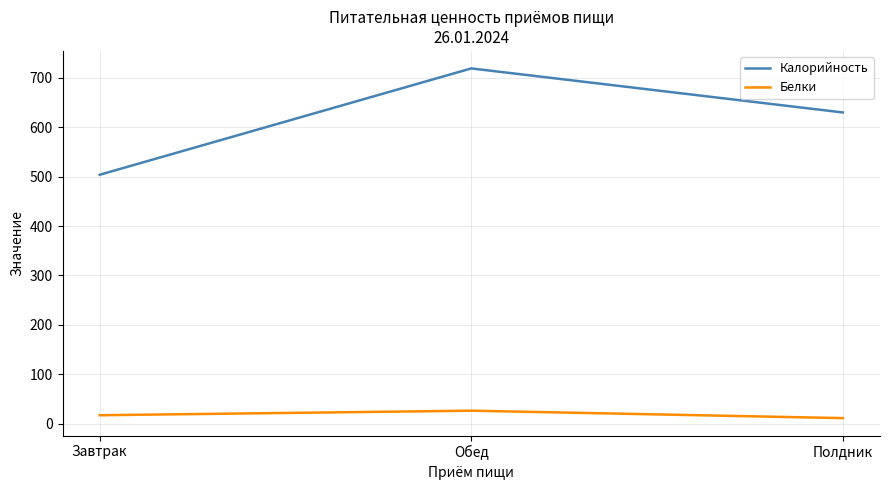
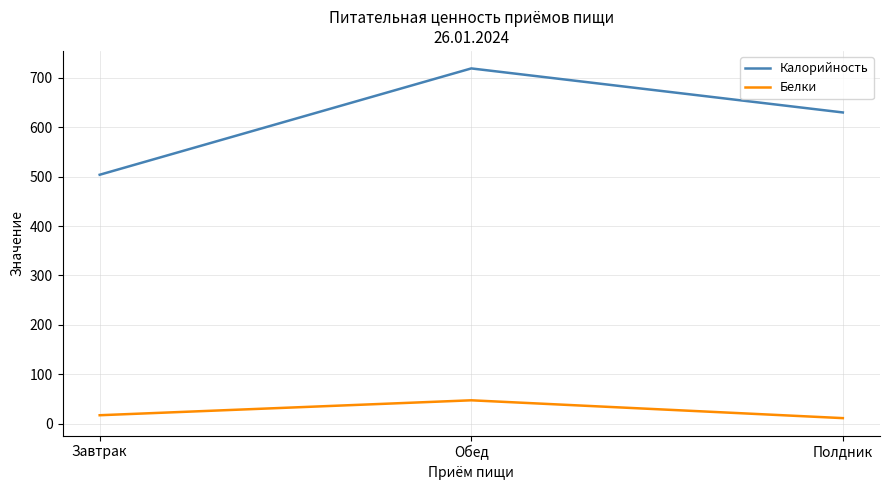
Белки, Обед: 30 -> 50
